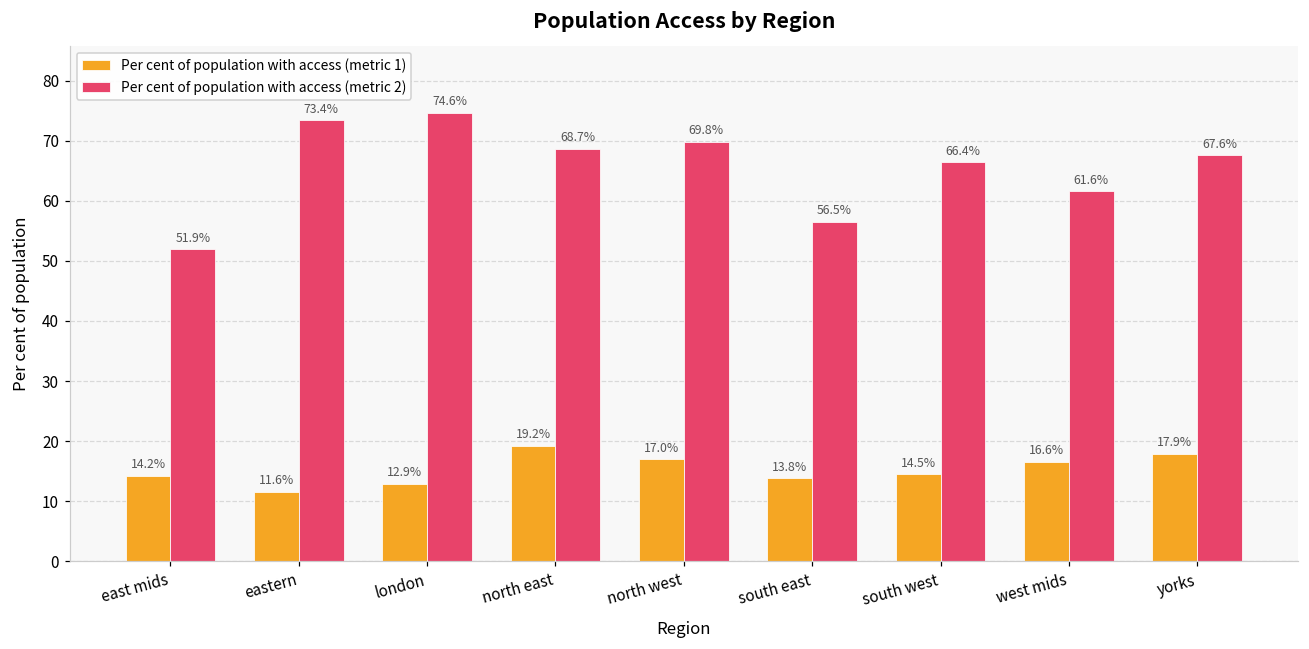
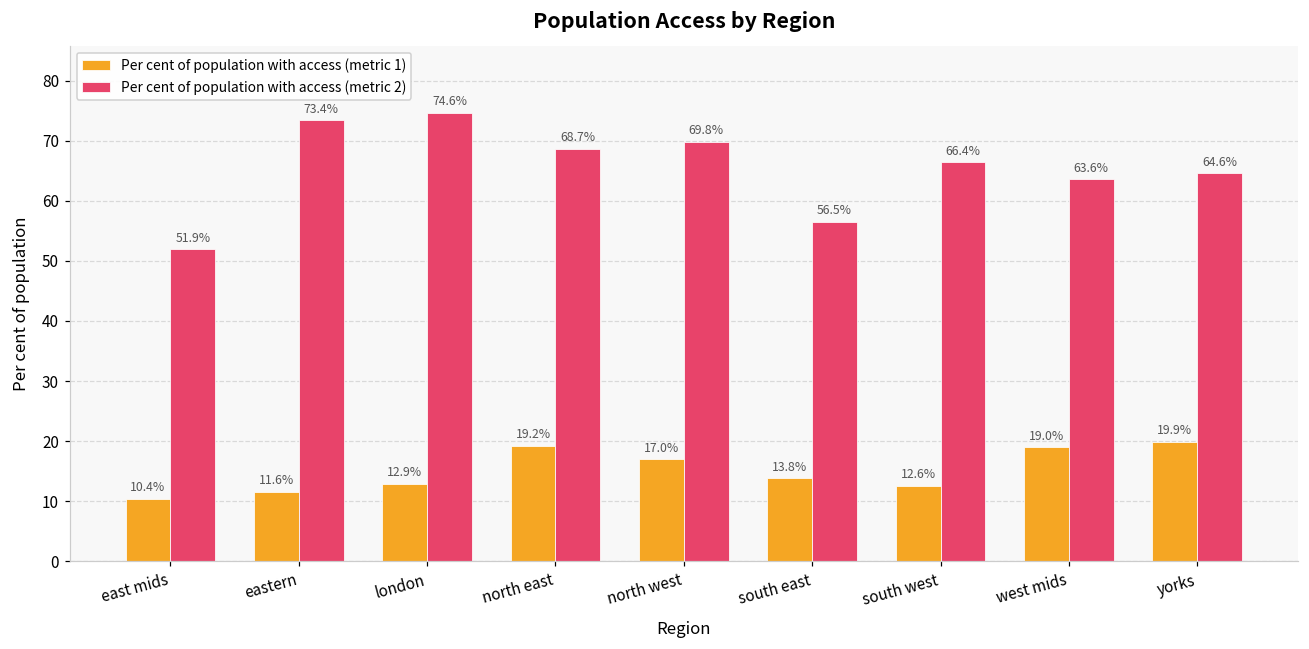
Per cent of population with access (metric 1), east mids: 14.2% -> 10.4%
Per cent of population with access (metric 1), south west: 14.5% -> 12.6%
Per cent of population with access (metric 1), west mids: 16.6% -> 19.0%
Per cent of population with access (metric 2), west mids: 61.6% -> 63.6%
Per cent of population with access (metric 1), yorks: 17.9% -> 19.9%
Per cent of population with access (metric 2), yorks: 67.6% -> 64.6%
